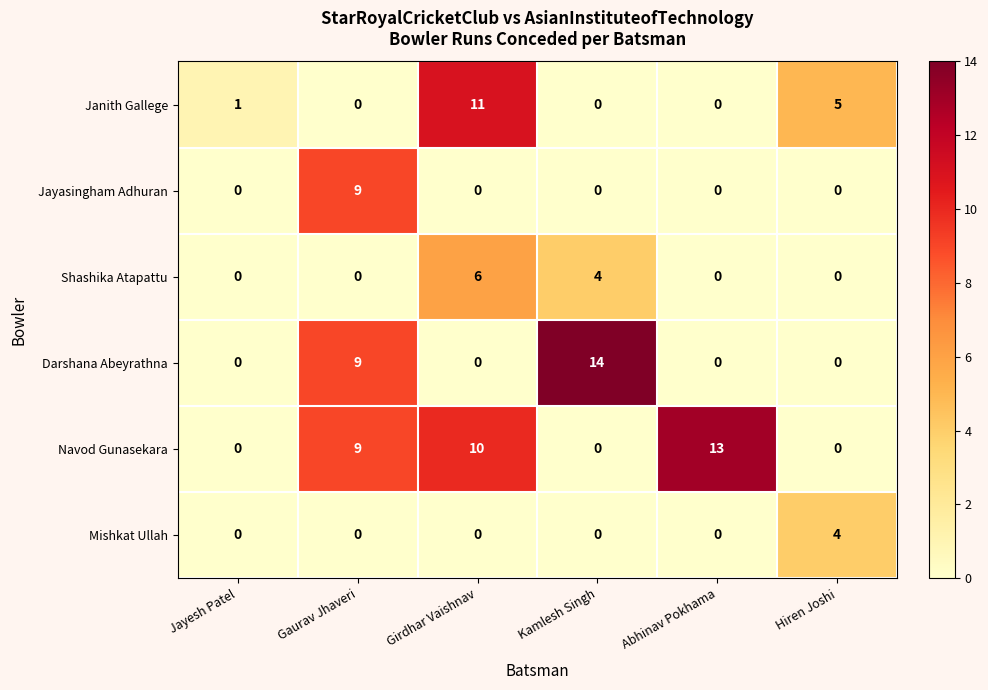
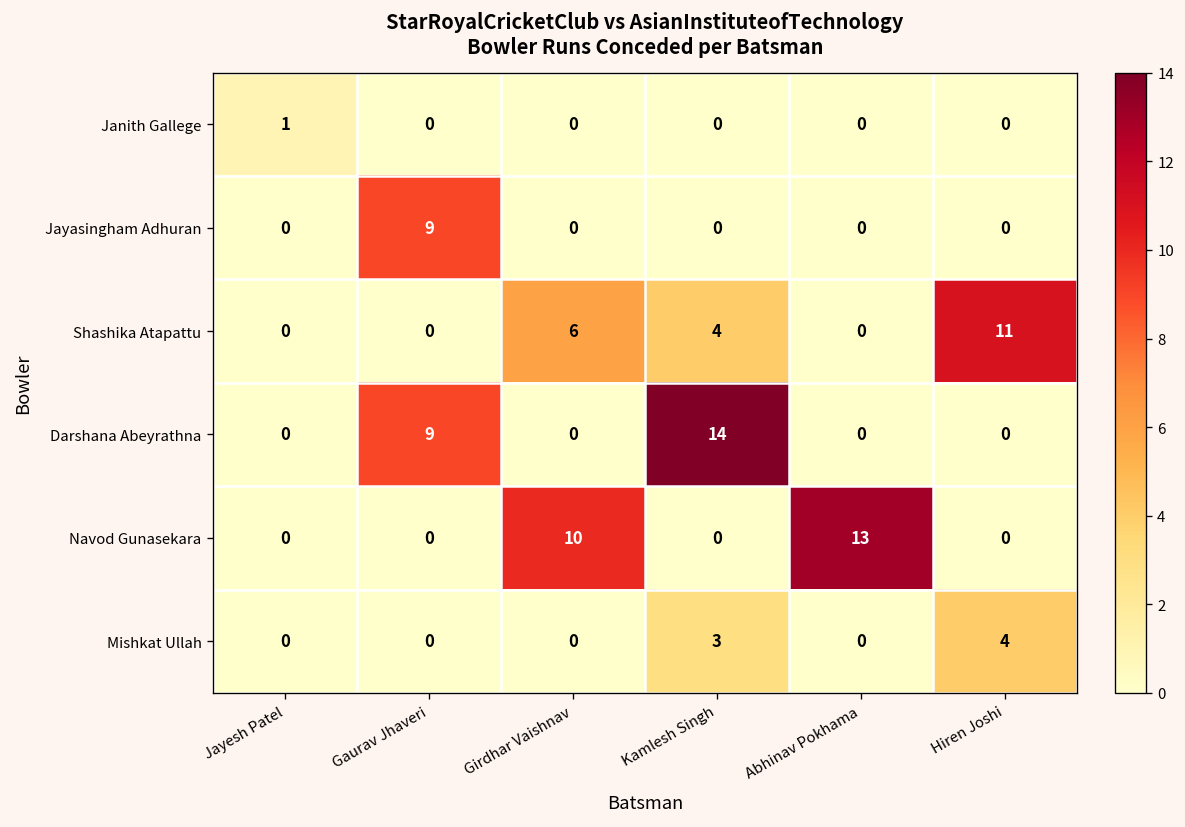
Janith Gallege, Girdhar Vaishnav: 11 -> 0
Janith Gallege, Hiren Joshi: 5 -> 0
Shashika Atapattu, Hiren Joshi: 0 -> 11
Navod Gunasekara, Gaurav Jhaveri: 9 -> 0
Mishkat Ullah, Kamlesh Singh: 0 -> 3
